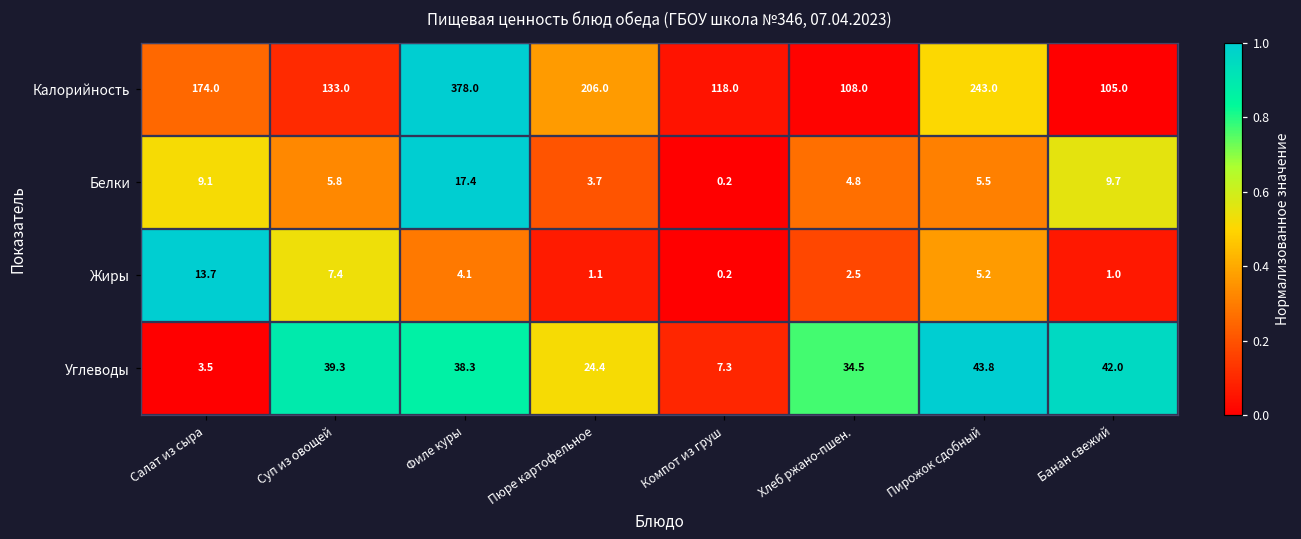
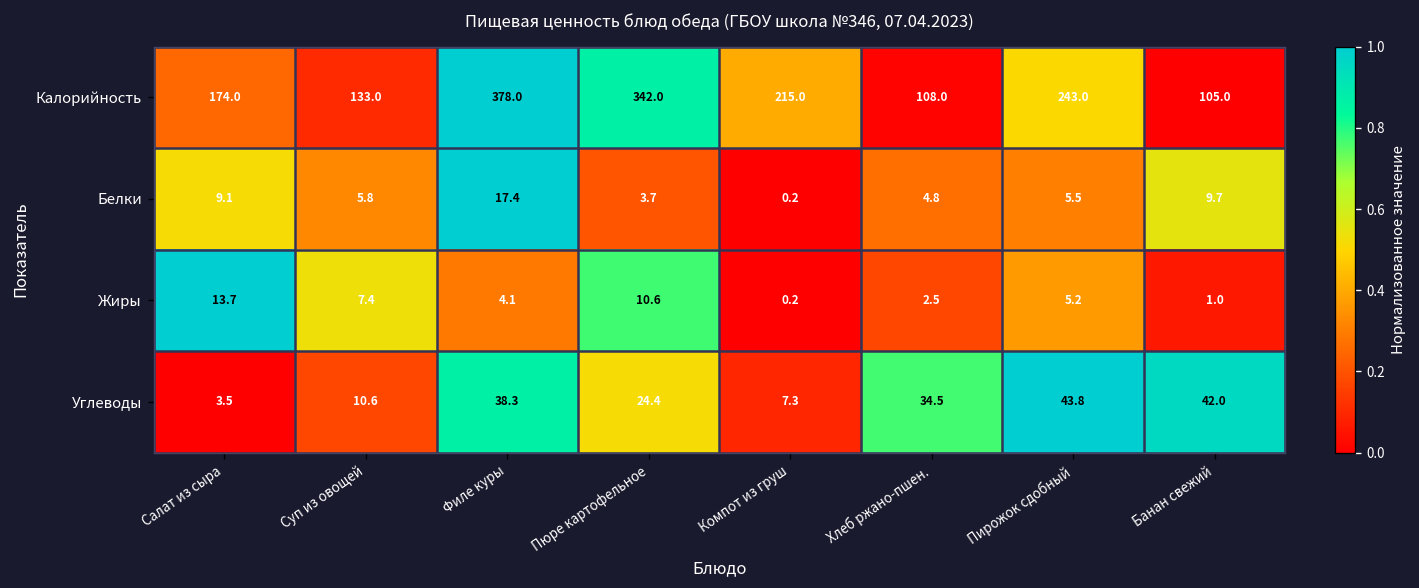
Калорийность, Пюре картофельное: 206.0 -> 342.0
Калорийность, Компот из груш: 118.0 -> 215.0
Жиры, Пюре картофельное: 1.1 -> 10.6
Углеводы, Суп из овощей: 39.3 -> 10.6
